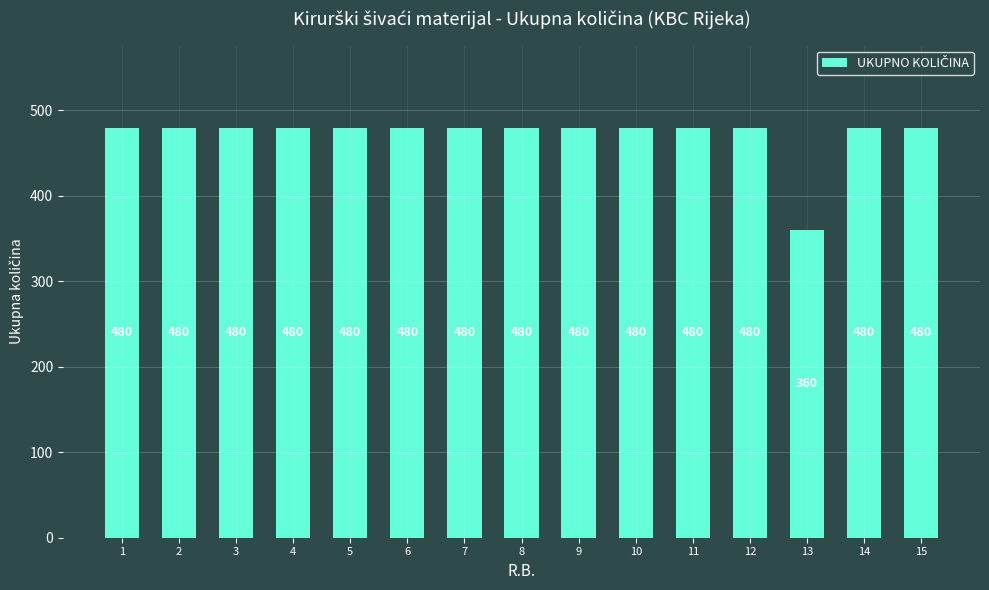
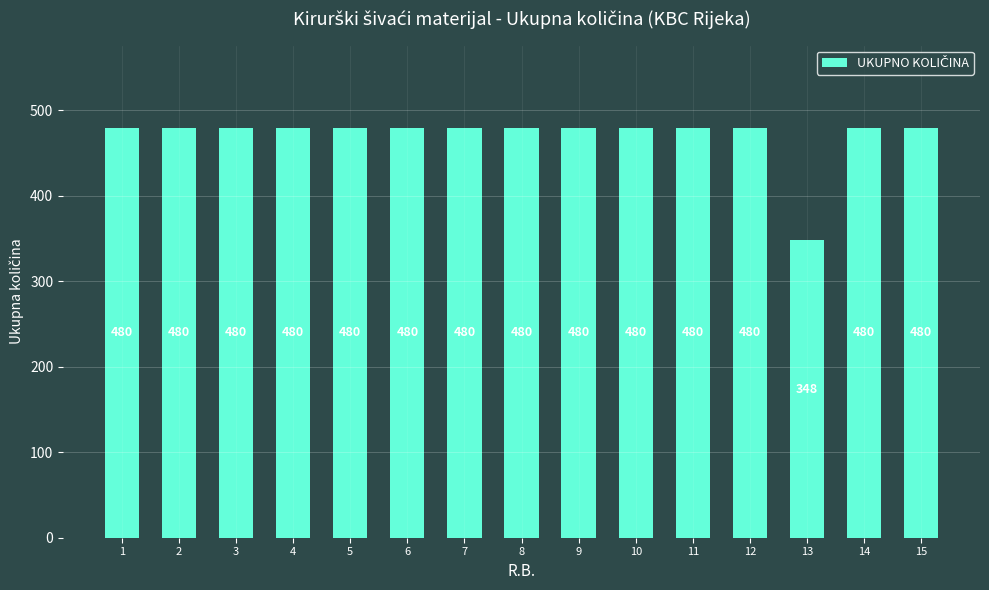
13: 360 -> 348
